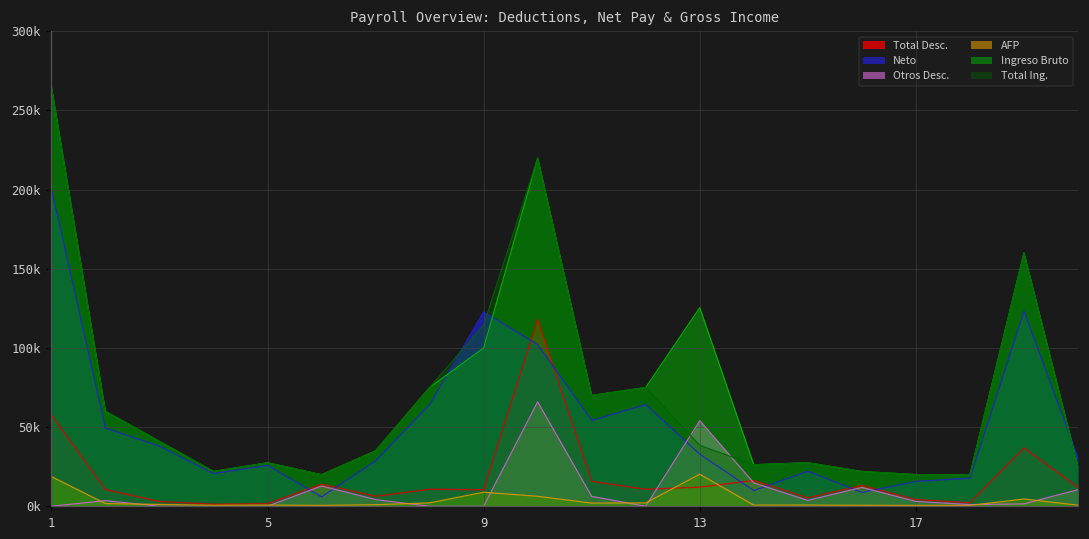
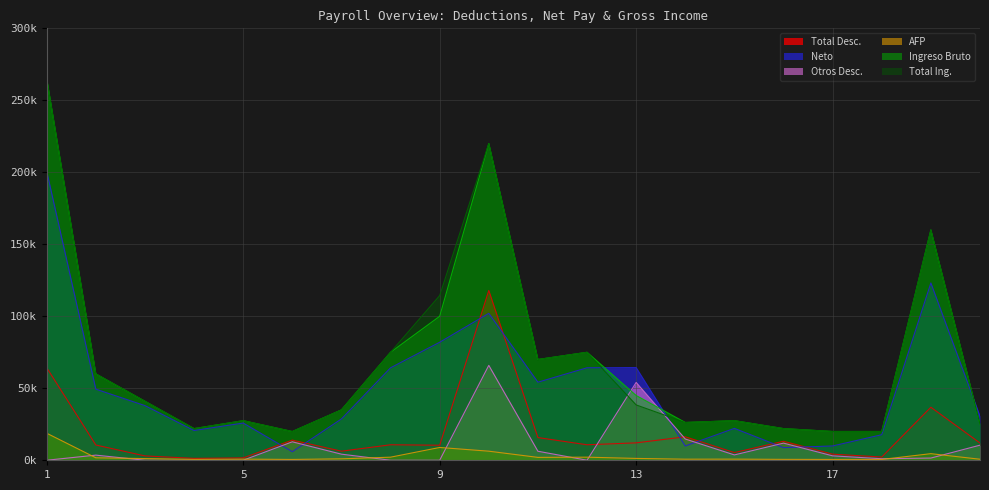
Total Desc., 1: 58000 -> 64000
Neto, 9: 123000 -> 82000
Neto, 13: 33000 -> 64000
AFP, 13: 20000 -> 1000
Ingreso Bruto, 13: 125000 -> 45000
Neto, 17: 16000 -> 10000
